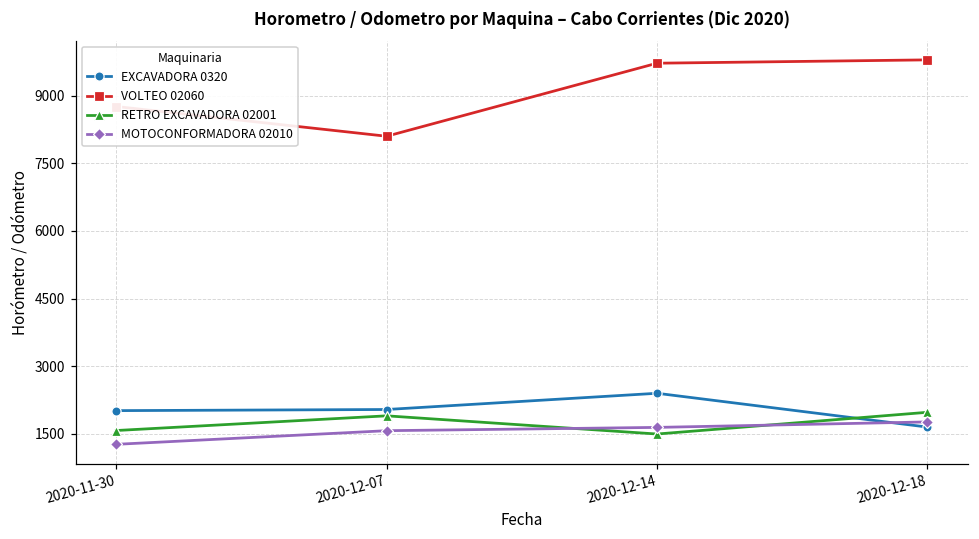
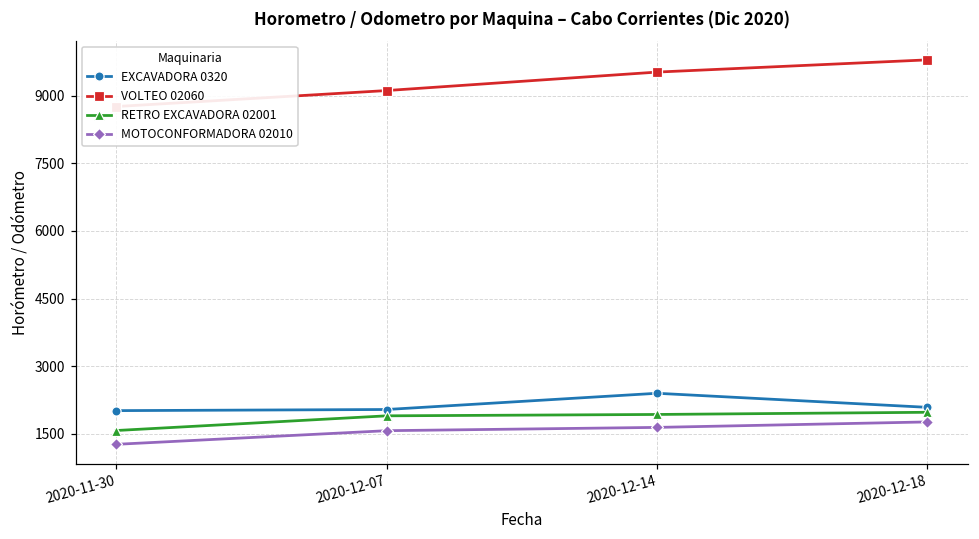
VOLTEO 02060, 2020-12-07: 8100 -> 9100
VOLTEO 02060, 2020-12-14: 9700 -> 9500
RETRO EXCAVADORA 02001, 2020-12-14: 1500 -> 1900
EXCAVADORA 0320, 2020-12-18: 1700 -> 2100
